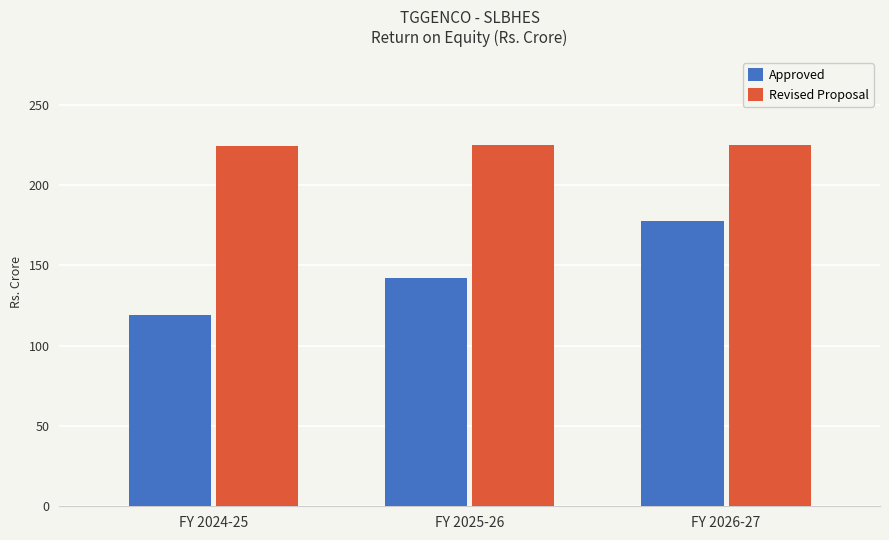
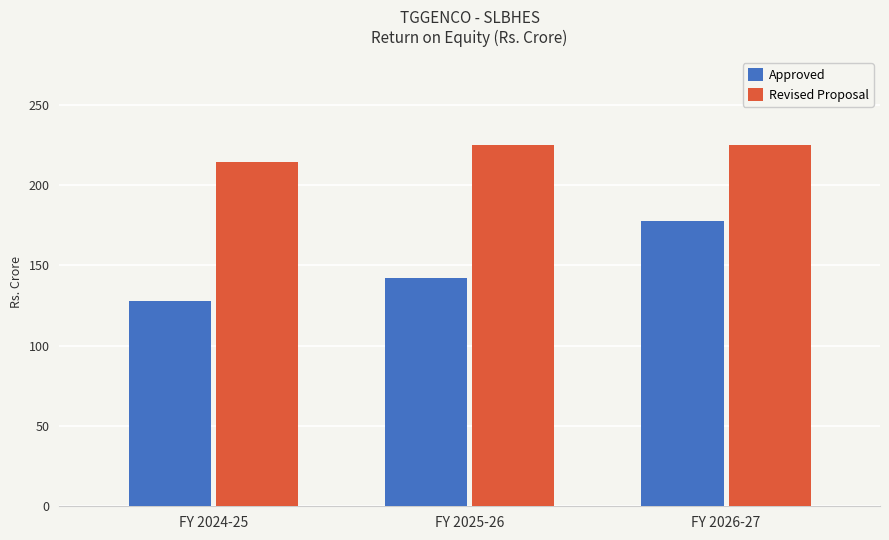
Approved, FY 2024-25: 119 -> 128
Revised Proposal, FY 2024-25: 224 -> 214
